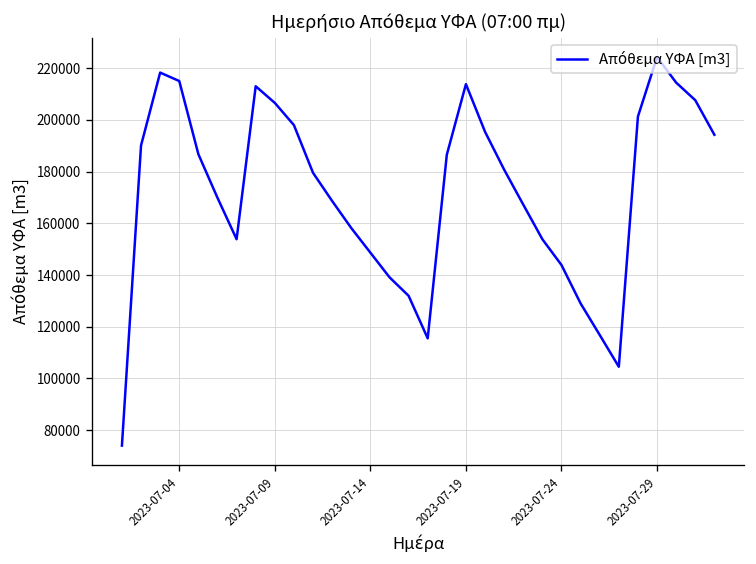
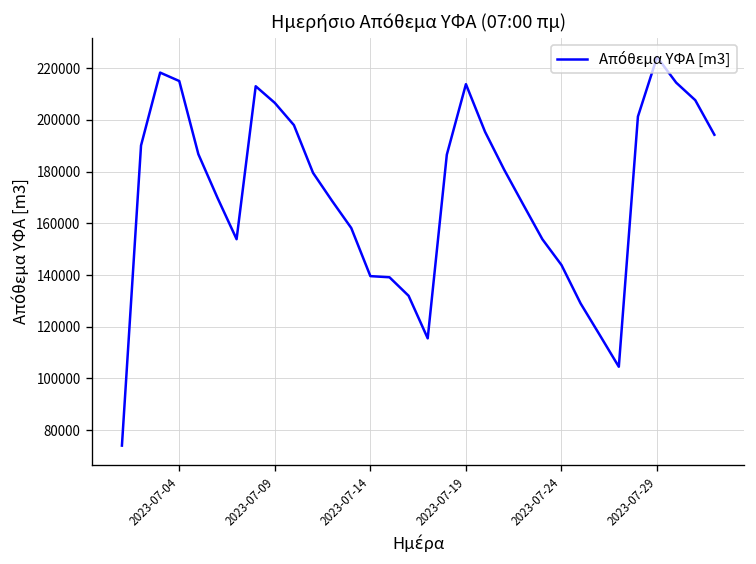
2023-07-14: 149000 -> 140000
